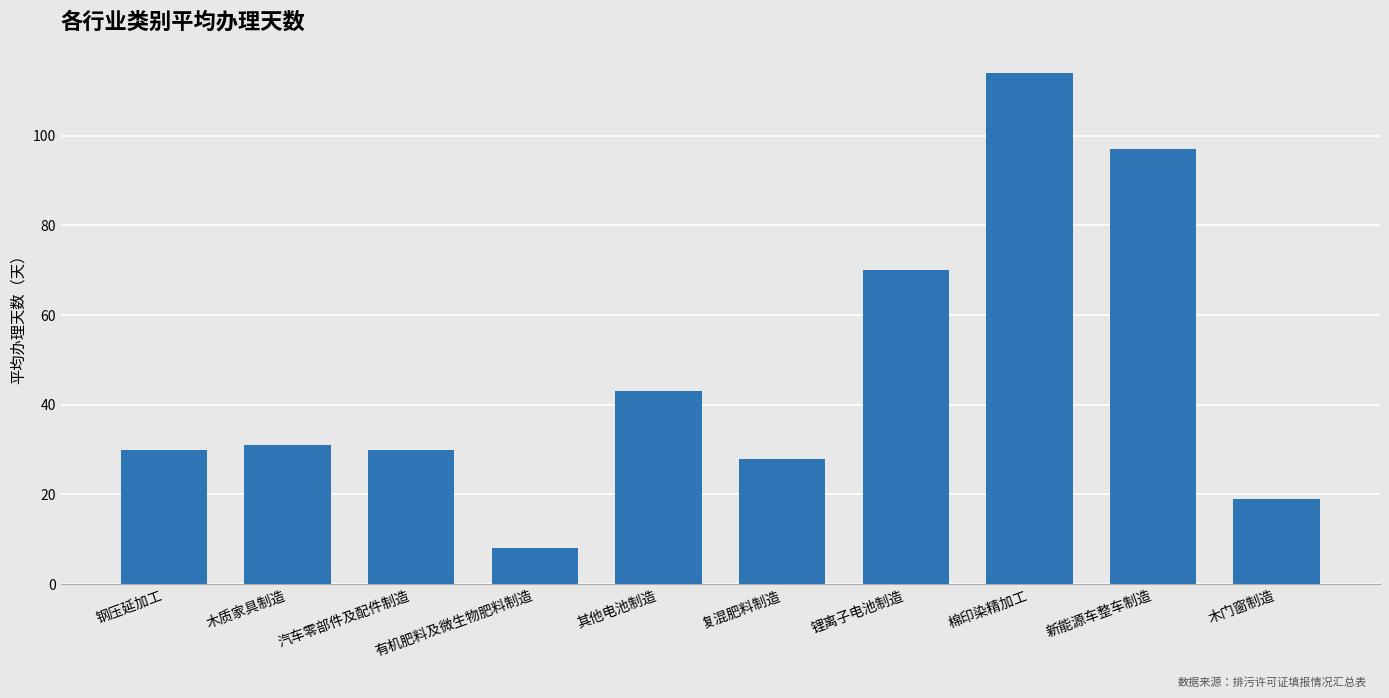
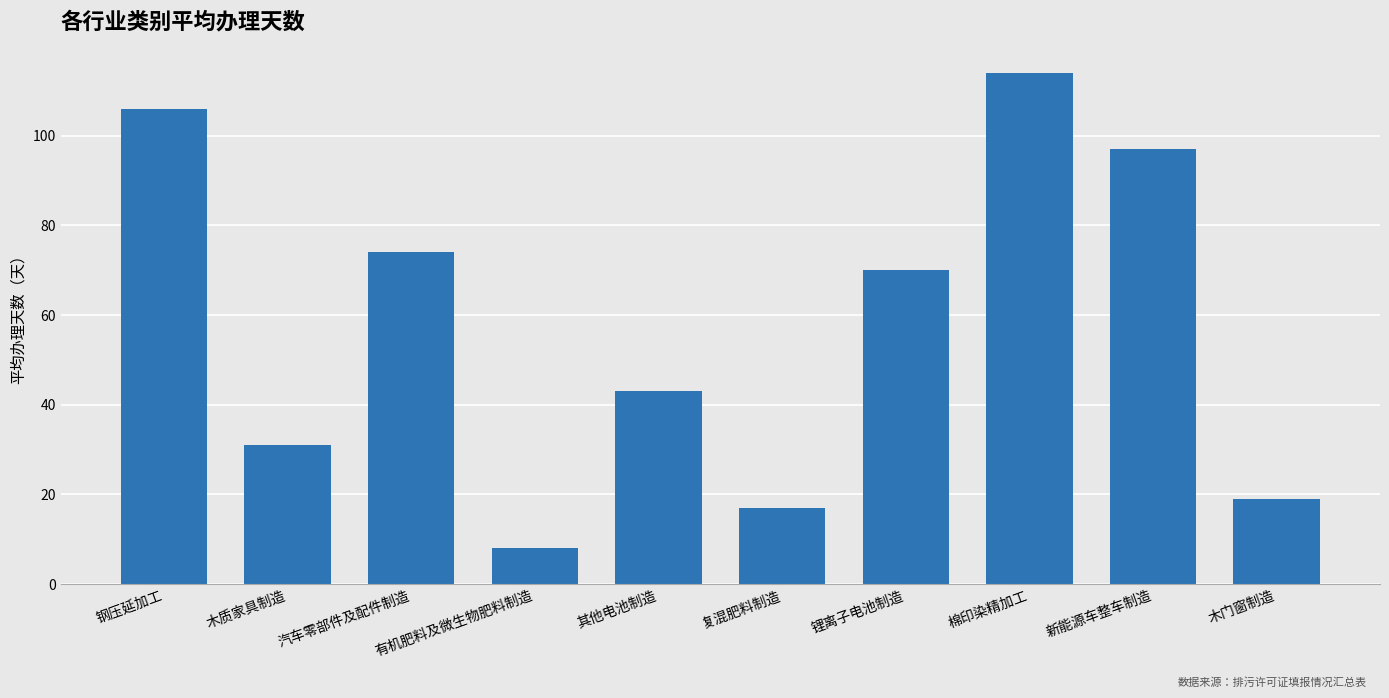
钢压延加工: 30 -> 106
汽车零部件及配件制造: 30 -> 74
复混肥料制造: 28 -> 17
